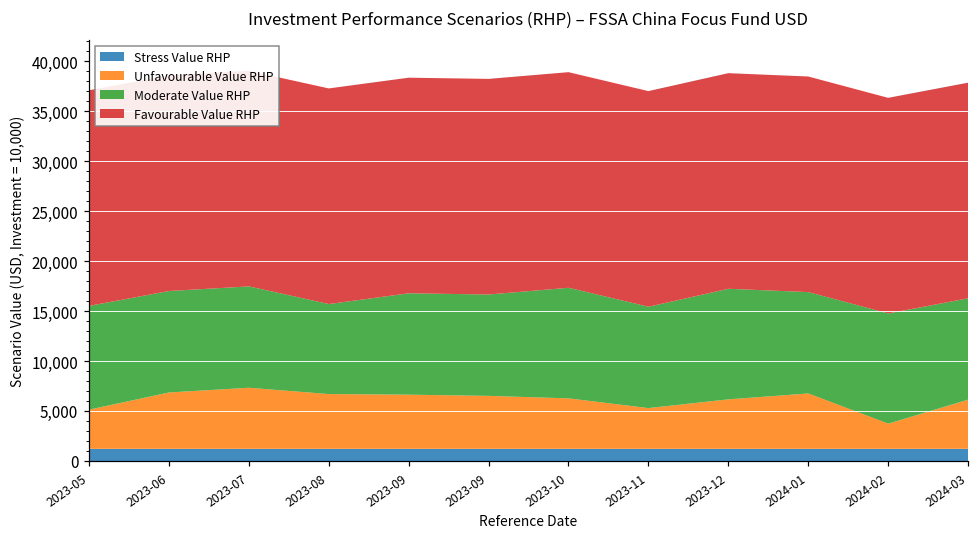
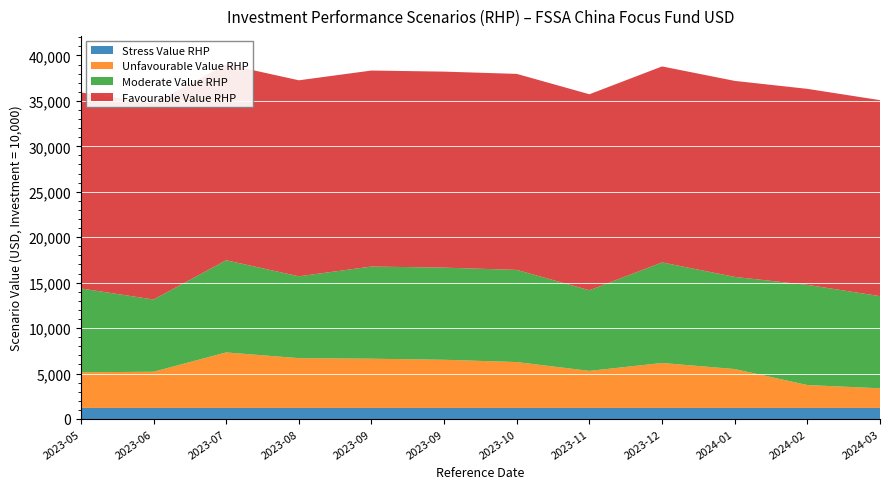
Moderate Value RHP, 2023-05: 10,000 -> 9,000
Unfavourable Value RHP, 2023-06: 6,000 -> 4,000
Moderate Value RHP, 2023-06: 10,000 -> 8,000
Moderate Value RHP, 2023-10: 11,000 -> 10,000
Moderate Value RHP, 2023-11: 10,000 -> 9,000
Unfavourable Value RHP, 2024-01: 6,000 -> 4,000
Unfavourable Value RHP, 2024-03: 5,000 -> 2,000
